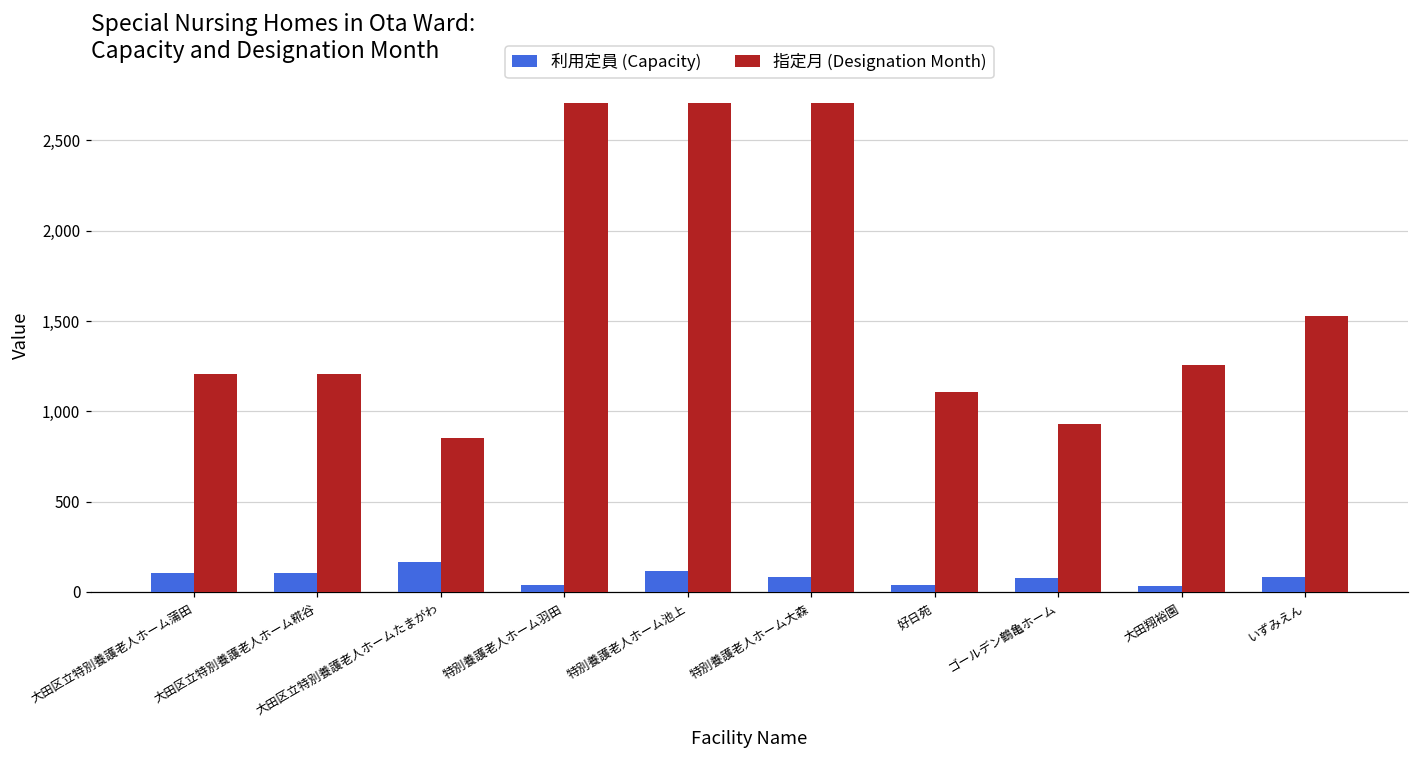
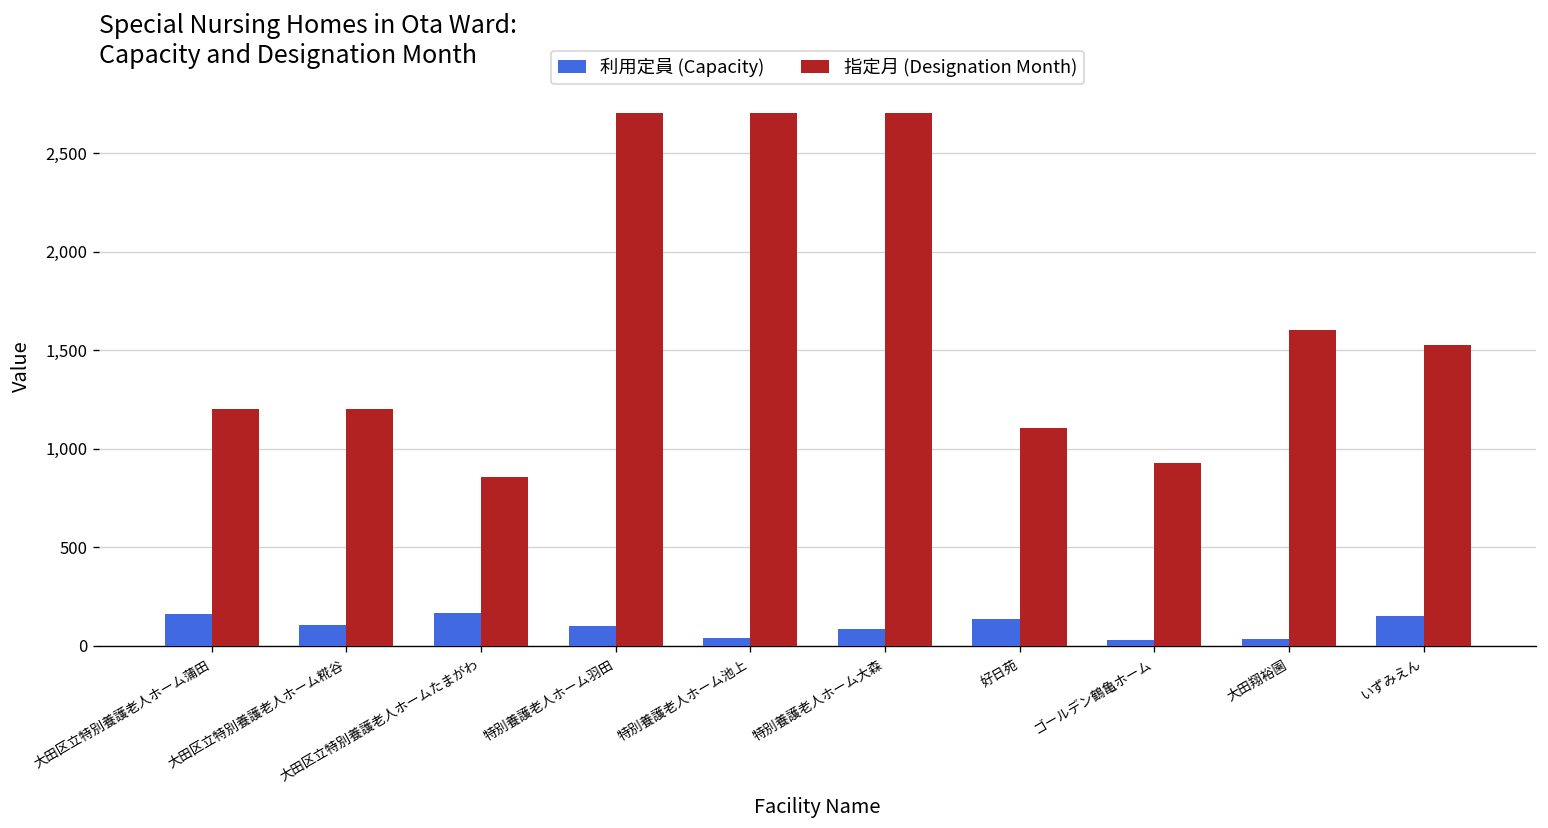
利用定員 (Capacity), 大田区立特別養護老人ホーム蒲田: 100 -> 160
利用定員 (Capacity), 特別養護老人ホーム羽田: 40 -> 100
利用定員 (Capacity), 特別養護老人ホーム池上: 120 -> 40
利用定員 (Capacity), 好日苑: 40 -> 140
利用定員 (Capacity), ゴールデン鶴亀ホーム: 80 -> 30
指定月 (Designation Month), 大田翔裕園: 1,260 -> 1,600
利用定員 (Capacity), いずみえん: 80 -> 150
